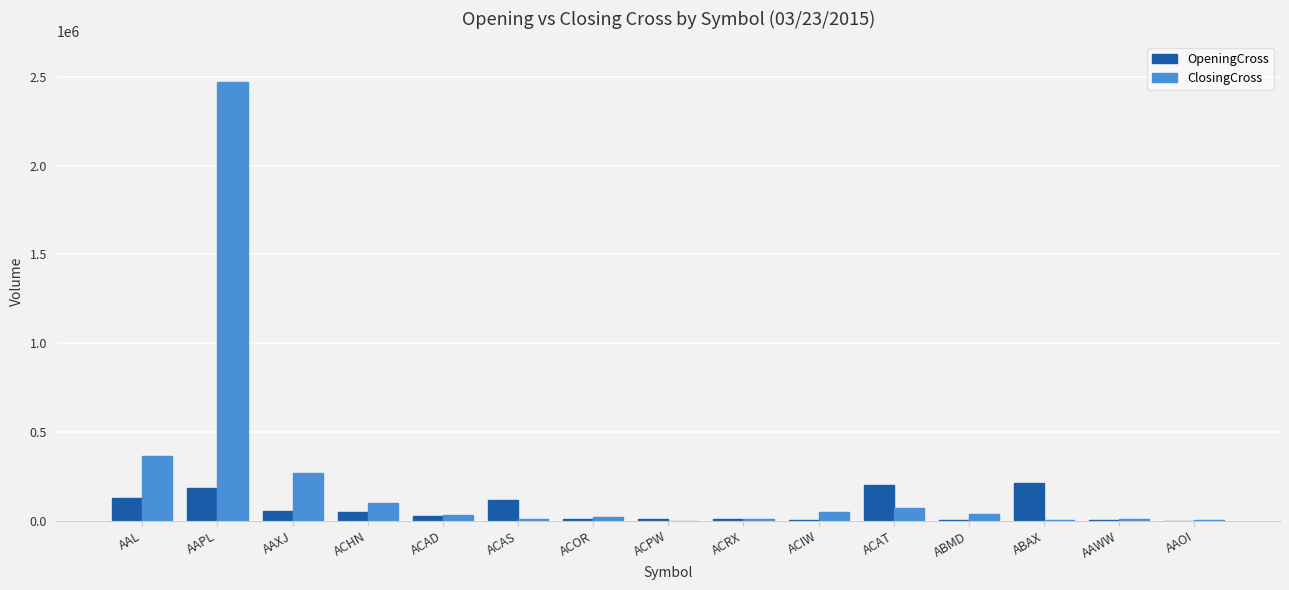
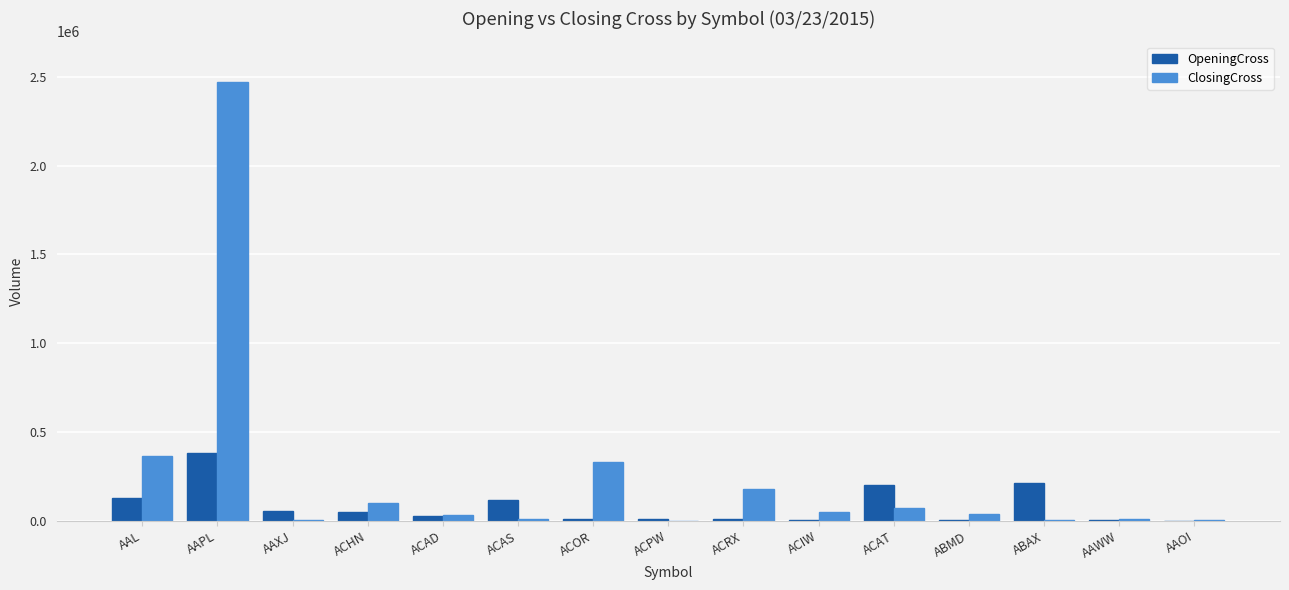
OpeningCross, AAPL: 190000 -> 380000
ClosingCross, AAXJ: 270000 -> 0
ClosingCross, ACOR: 20000 -> 330000
ClosingCross, ACRX: 10000 -> 180000
